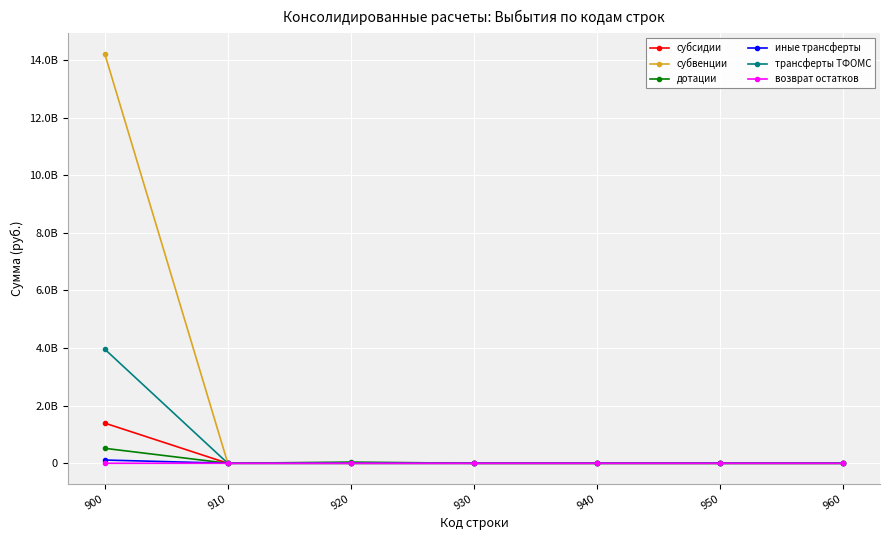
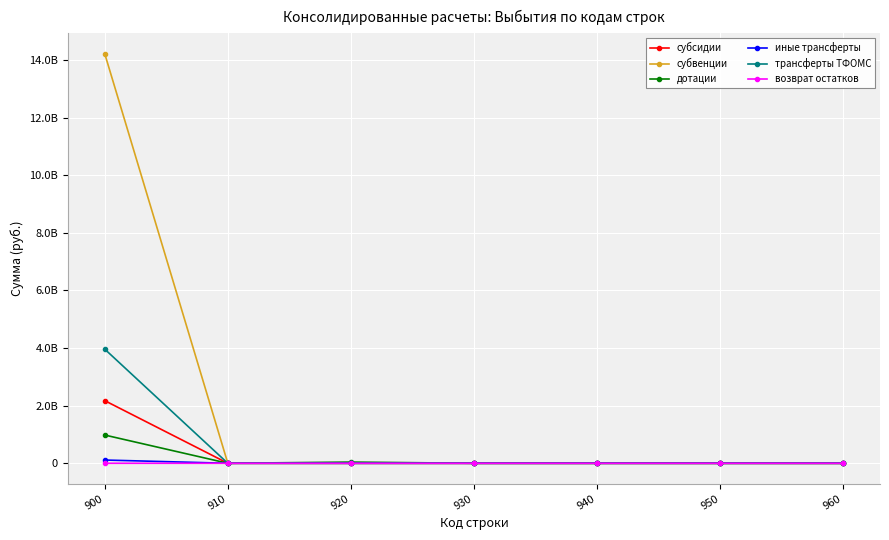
субсидии, 900: 1400000000 -> 2200000000
дотации, 900: 500000000 -> 1000000000
